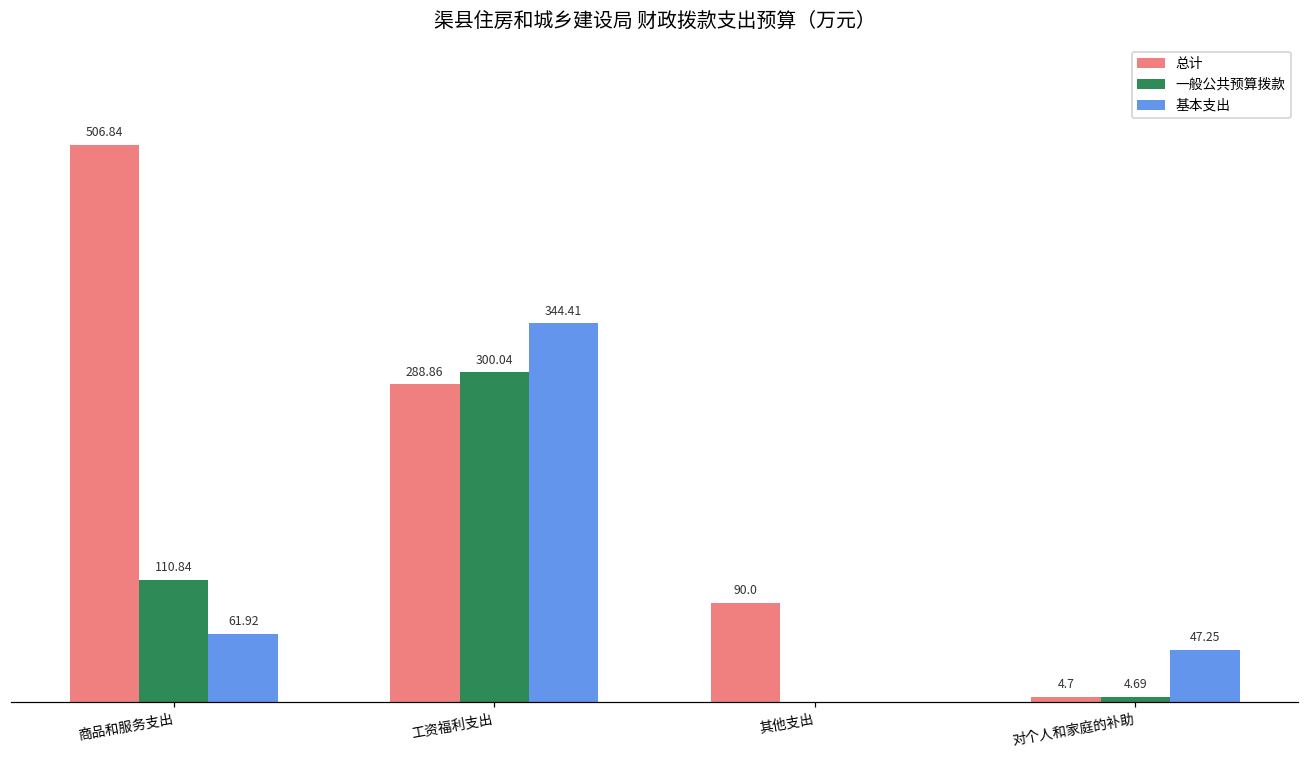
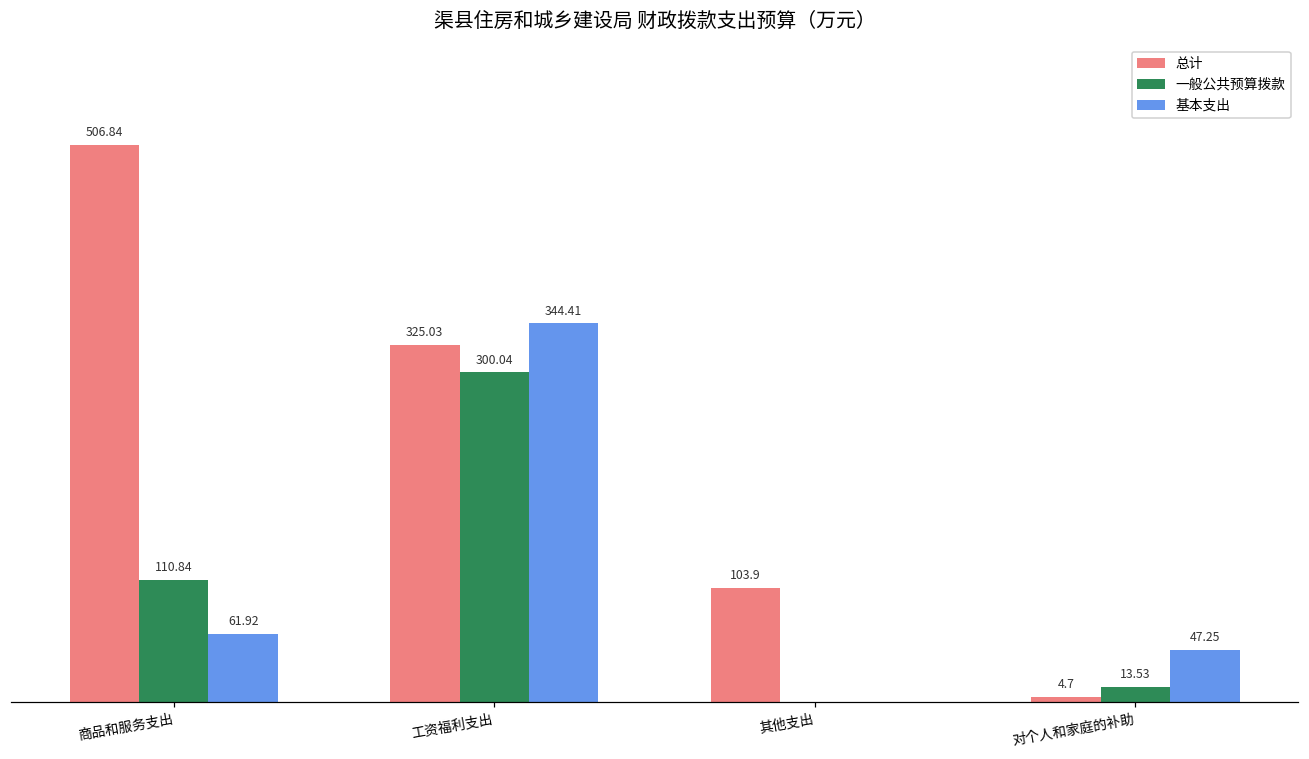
总计, 工资福利支出: 288.86 -> 325.03
总计, 其他支出: 90.0 -> 103.9
一般公共预算拨款, 对个人和家庭的补助: 4.69 -> 13.53
